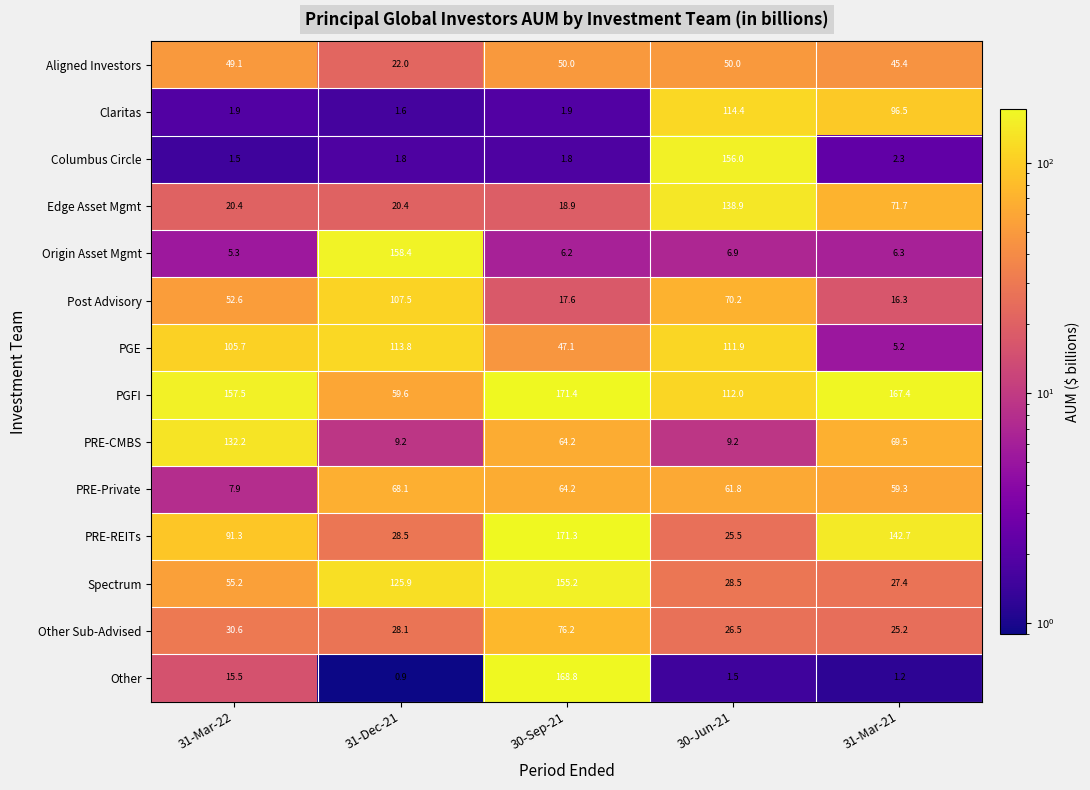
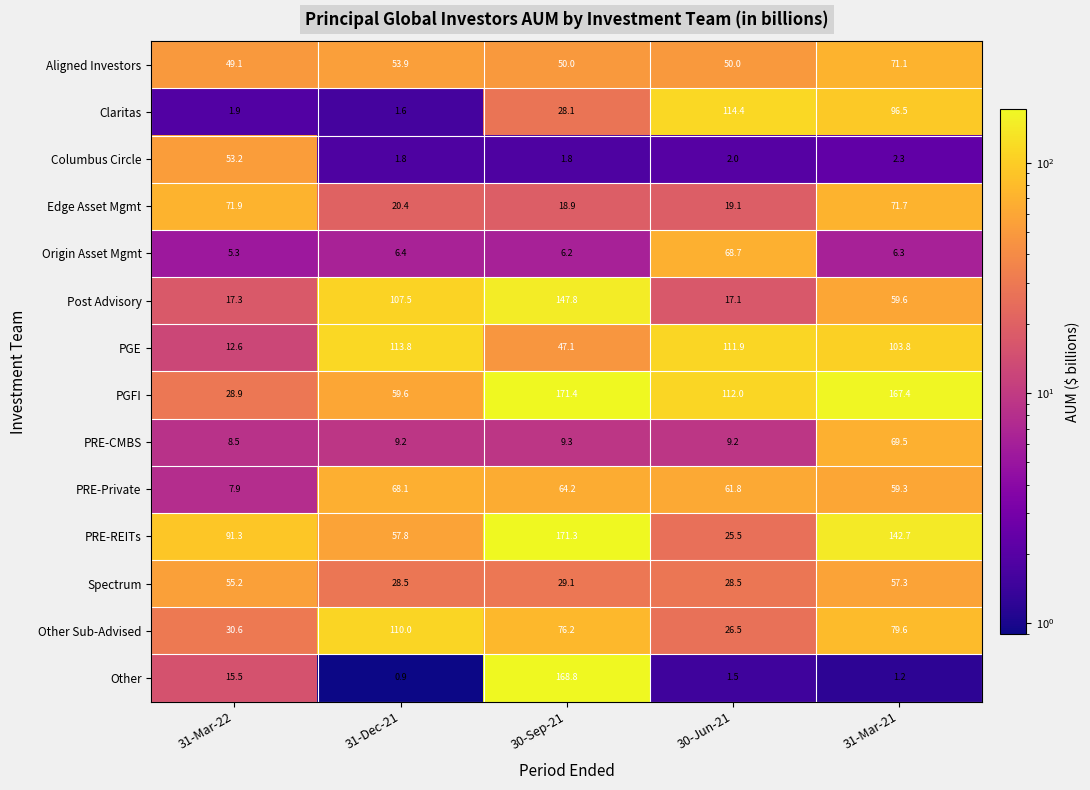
Aligned Investors, 31-Dec-21: 22.0 -> 53.9
Aligned Investors, 31-Mar-21: 45.4 -> 71.1
Claritas, 30-Sep-21: 1.9 -> 28.1
Columbus Circle, 31-Mar-22: 1.5 -> 53.2
Columbus Circle, 30-Jun-21: 156.0 -> 2.0
Edge Asset Mgmt, 31-Mar-22: 20.4 -> 71.9
Edge Asset Mgmt, 30-Jun-21: 138.9 -> 19.1
Origin Asset Mgmt, 31-Dec-21: 158.4 -> 6.4
Origin Asset Mgmt, 30-Jun-21: 6.9 -> 68.7
Post Advisory, 31-Mar-22: 52.6 -> 17.3
Post Advisory, 30-Sep-21: 17.6 -> 147.8
Post Advisory, 30-Jun-21: 70.2 -> 17.1
Post Advisory, 31-Mar-21: 16.3 -> 59.6
PGE, 31-Mar-22: 105.7 -> 12.6
PGE, 31-Mar-21: 5.2 -> 103.8
PGFI, 31-Mar-22: 157.5 -> 28.9
PRE-CMBS, 31-Mar-22: 132.2 -> 8.5
PRE-CMBS, 30-Sep-21: 64.2 -> 9.3
PRE-REITs, 31-Dec-21: 28.5 -> 57.8
Spectrum, 31-Dec-21: 125.9 -> 28.5
Spectrum, 30-Sep-21: 155.2 -> 29.1
Spectrum, 31-Mar-21: 27.4 -> 57.3
Other Sub-Advised, 31-Dec-21: 28.1 -> 110.0
Other Sub-Advised, 31-Mar-21: 25.2 -> 79.6
